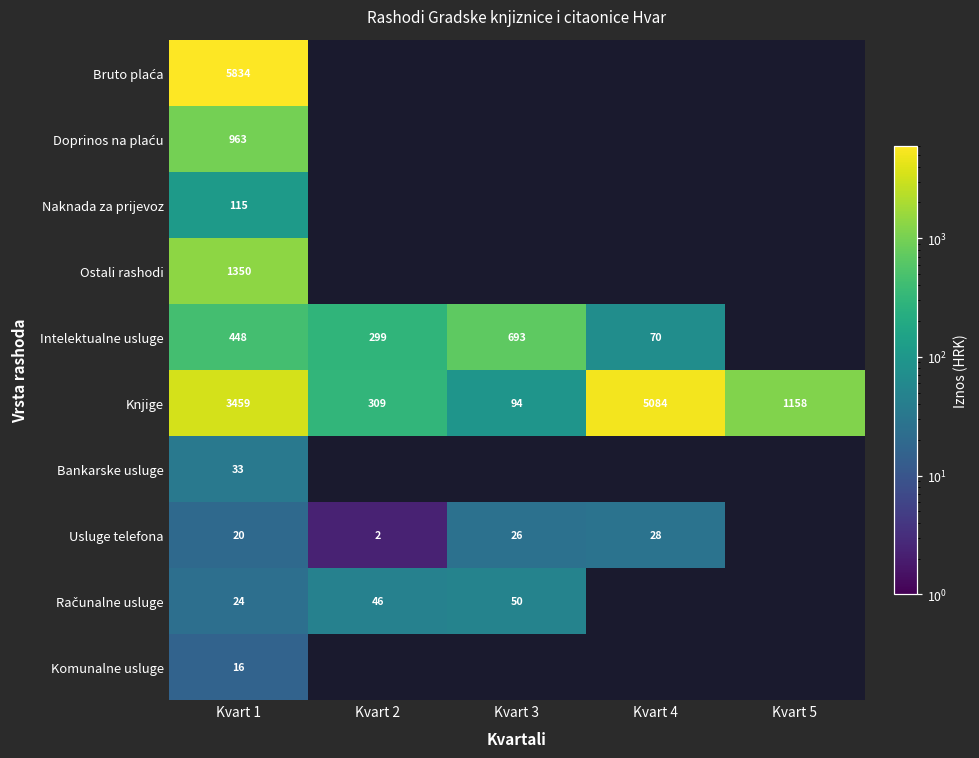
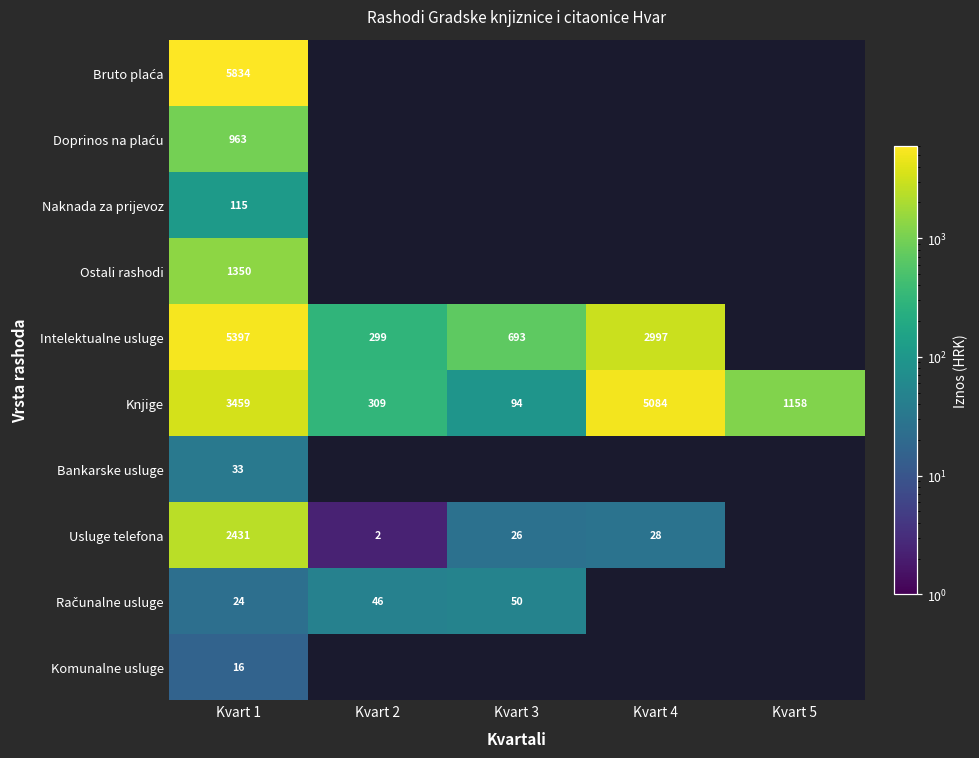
Intelektualne usluge, Kvart 1: 448 -> 5397
Intelektualne usluge, Kvart 4: 70 -> 2997
Usluge telefona, Kvart 1: 20 -> 2431
